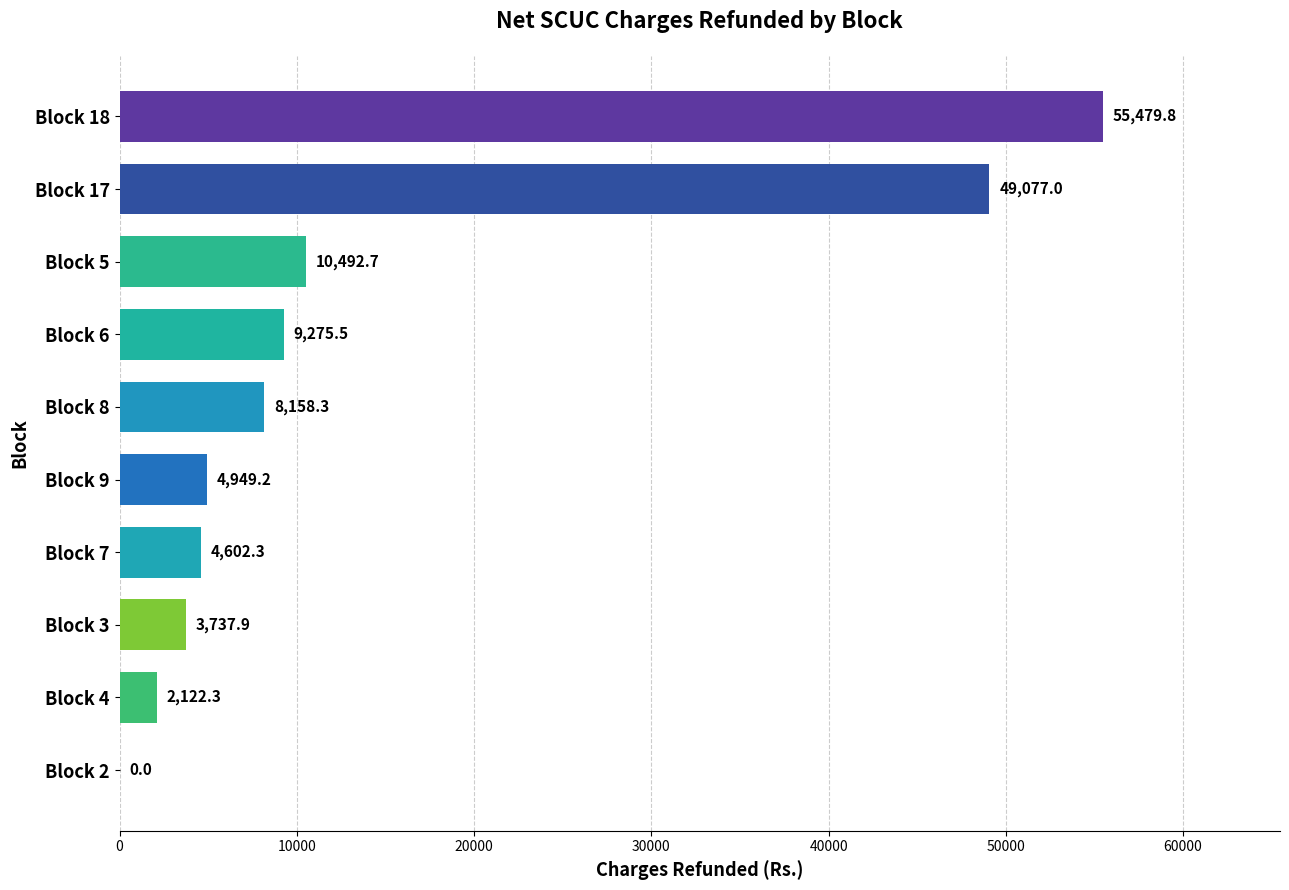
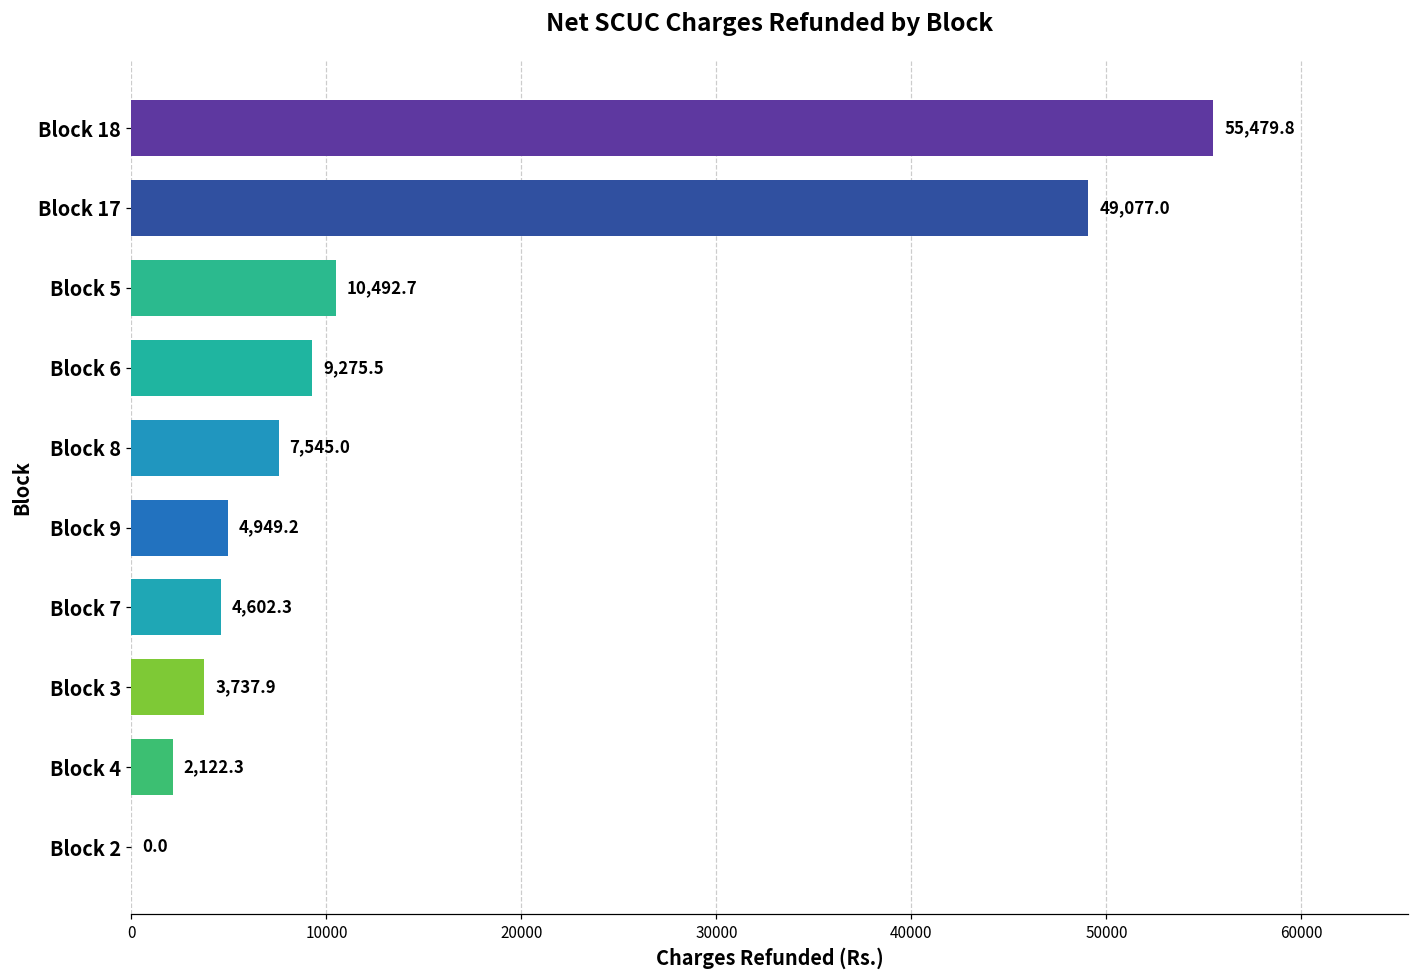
Block 8: 8,158.3 -> 7,545.0
